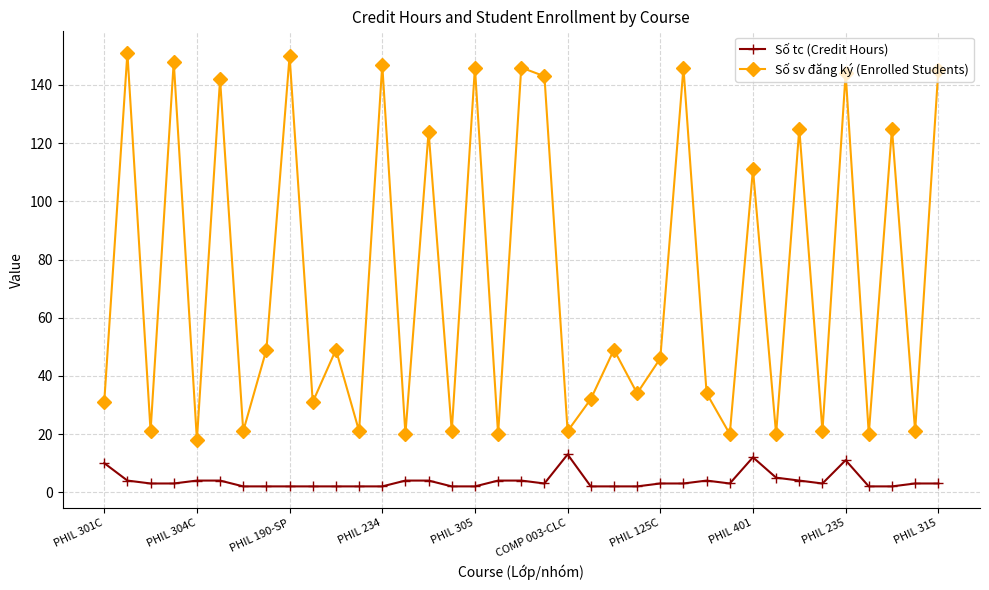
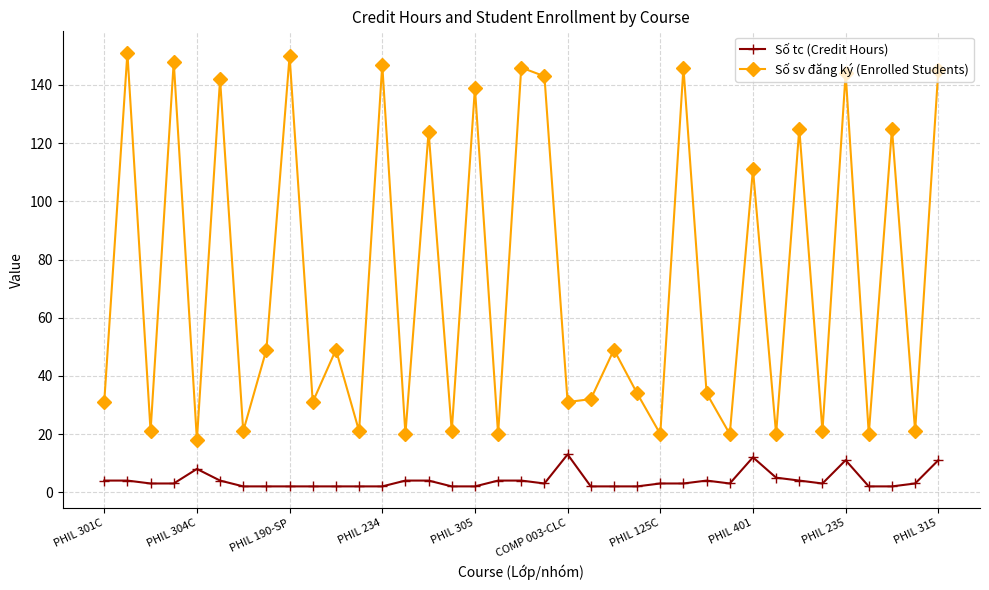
Số tc (Credit Hours), PHIL 301C: 10 -> 4
Số tc (Credit Hours), PHIL 304C: 4 -> 8
Số sv đăng ký (Enrolled Students), PHIL 305: 146 -> 139
Số sv đăng ký (Enrolled Students), COMP 003-CLC: 21 -> 31
Số sv đăng ký (Enrolled Students), PHIL 125C: 46 -> 20
Số tc (Credit Hours), PHIL 315: 3 -> 11
